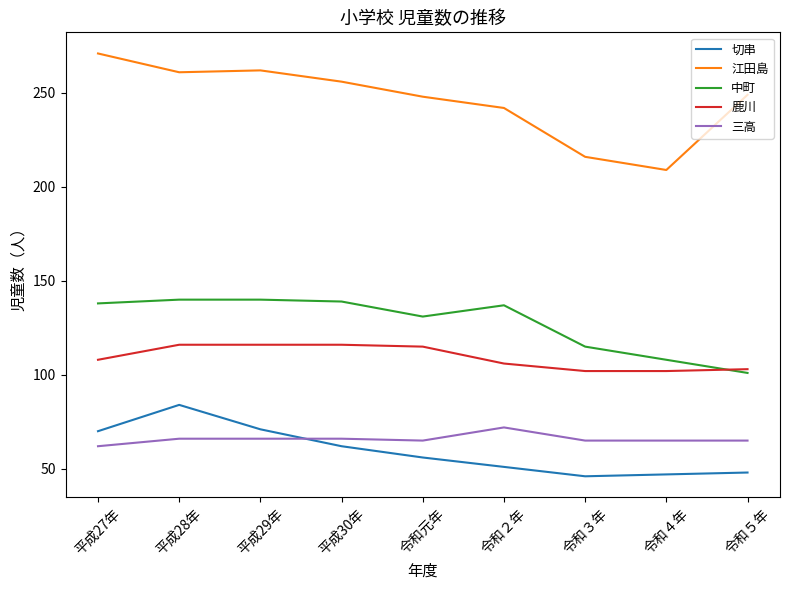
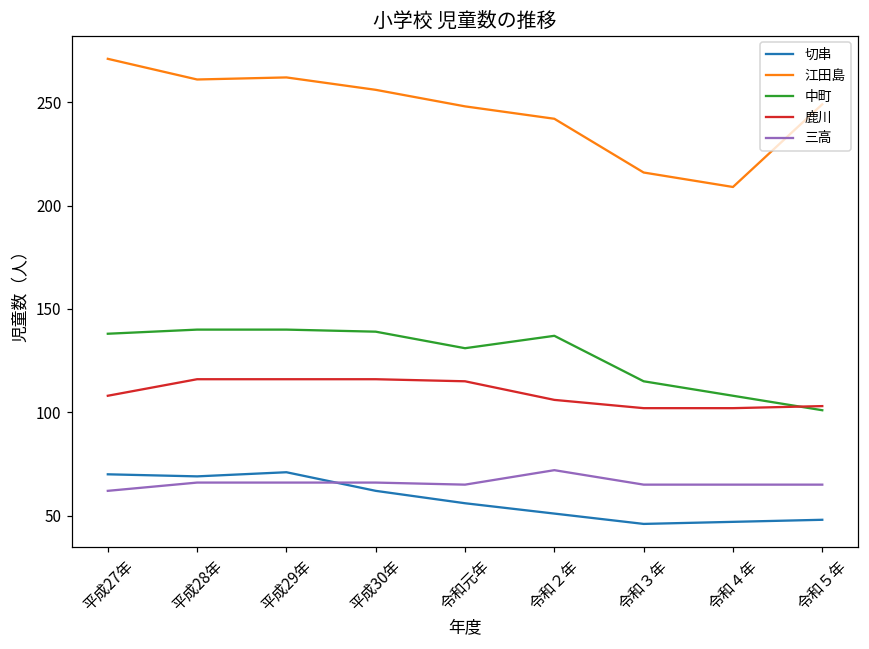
切串, 平成28年: 84 -> 69
